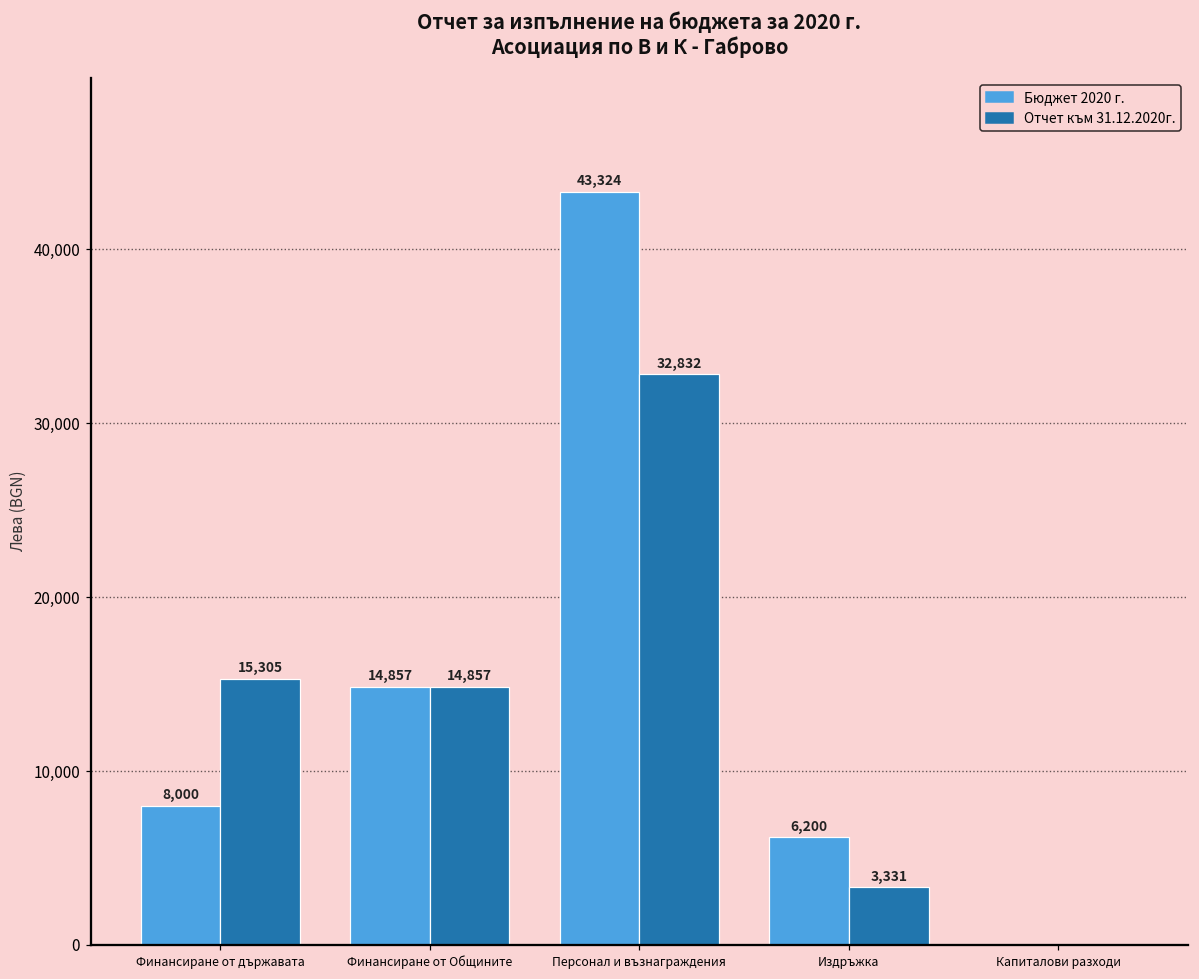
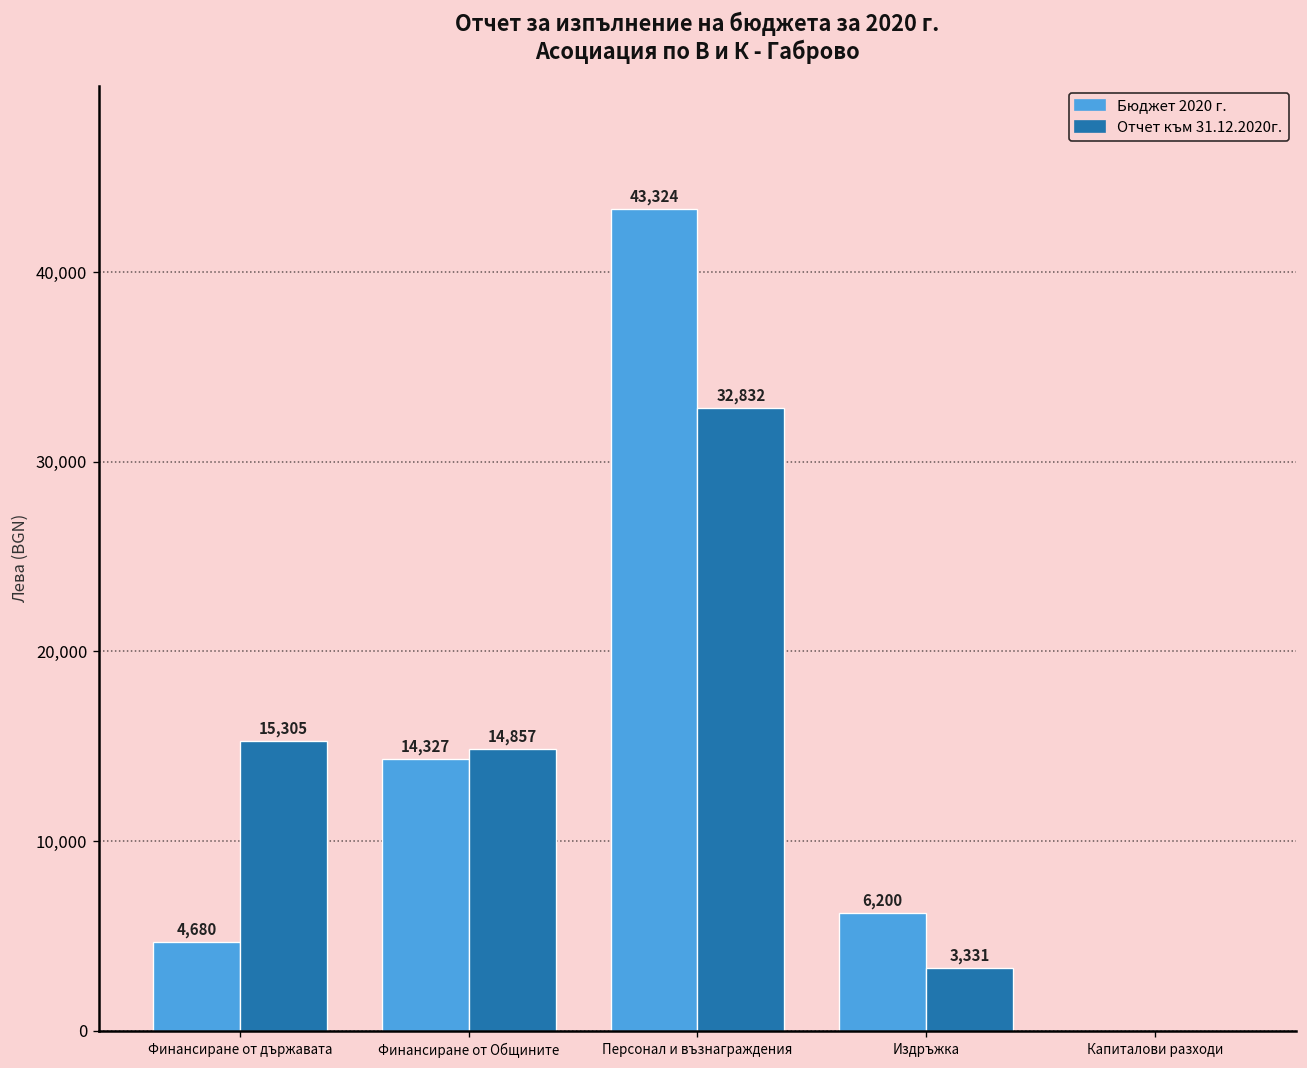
Бюджет 2020 г., Финансиране от държавата: 8,000 -> 4,680
Бюджет 2020 г., Финансиране от Общините: 14,857 -> 14,327
